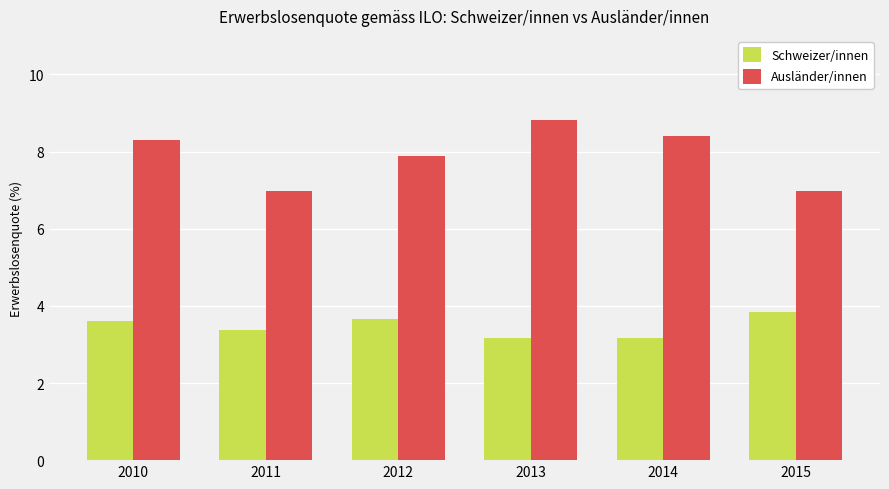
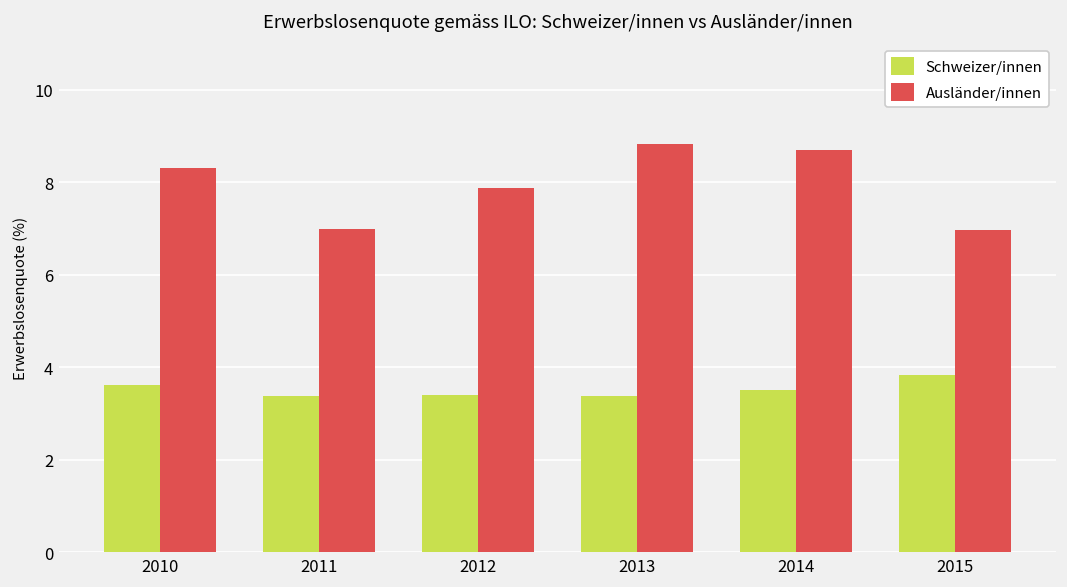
Schweizer/innen, 2012: 3.7 -> 3.4
Schweizer/innen, 2013: 3.2 -> 3.4
Schweizer/innen, 2014: 3.2 -> 3.5
Ausländer/innen, 2014: 8.4 -> 8.7
